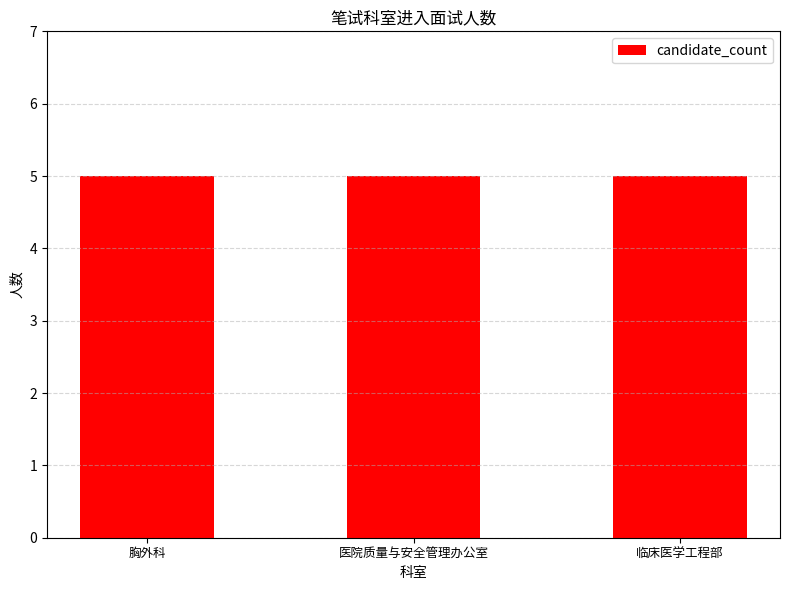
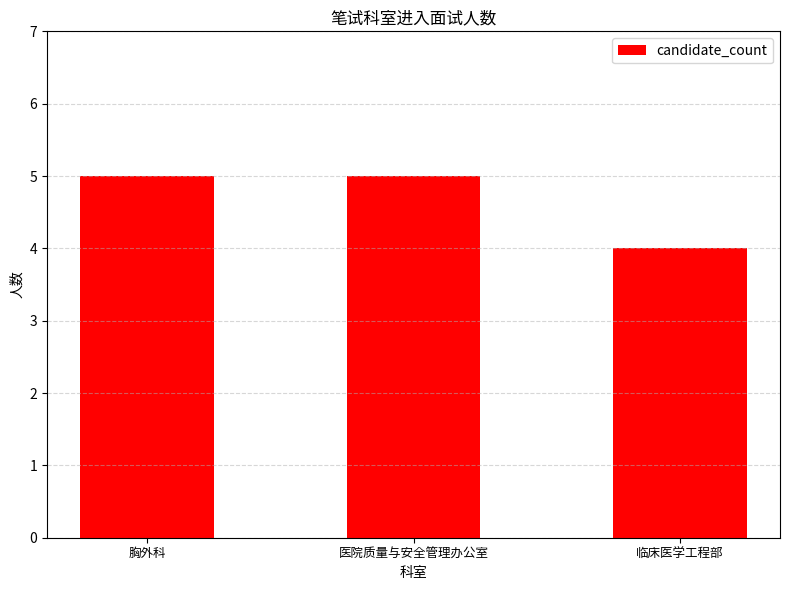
临床医学工程部: 5 -> 4
